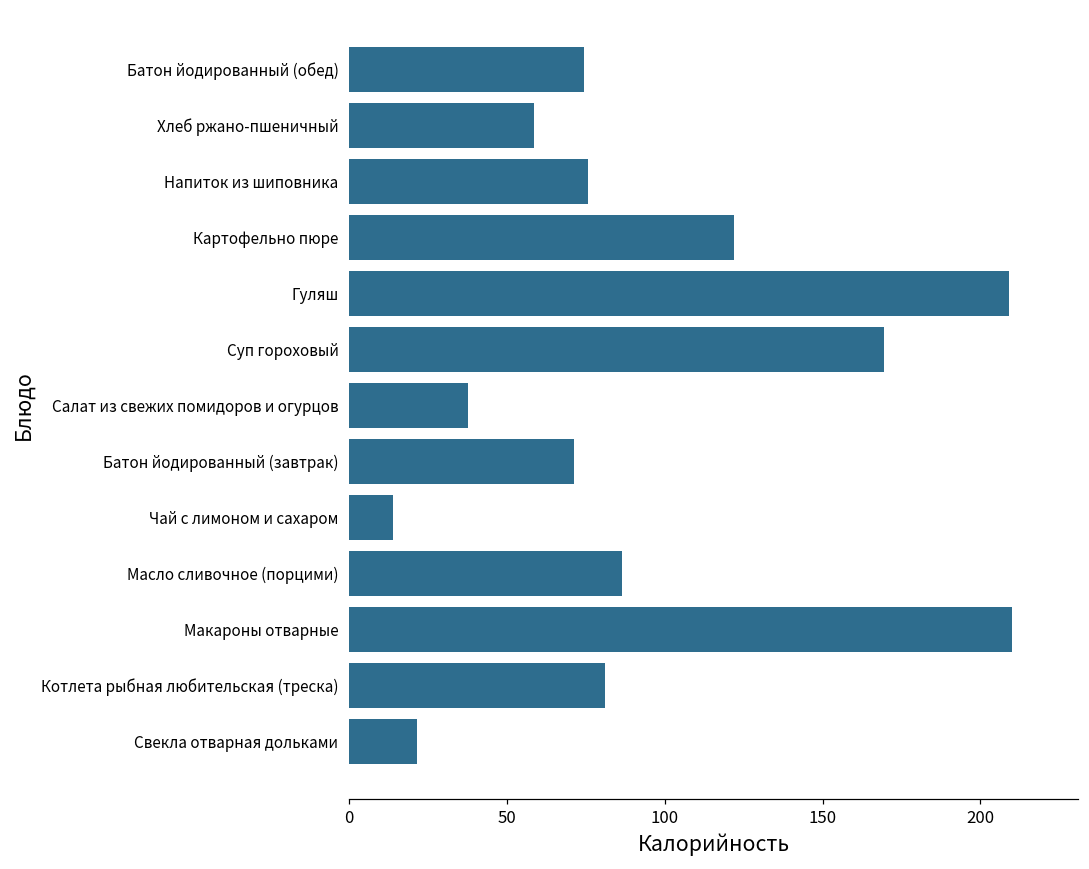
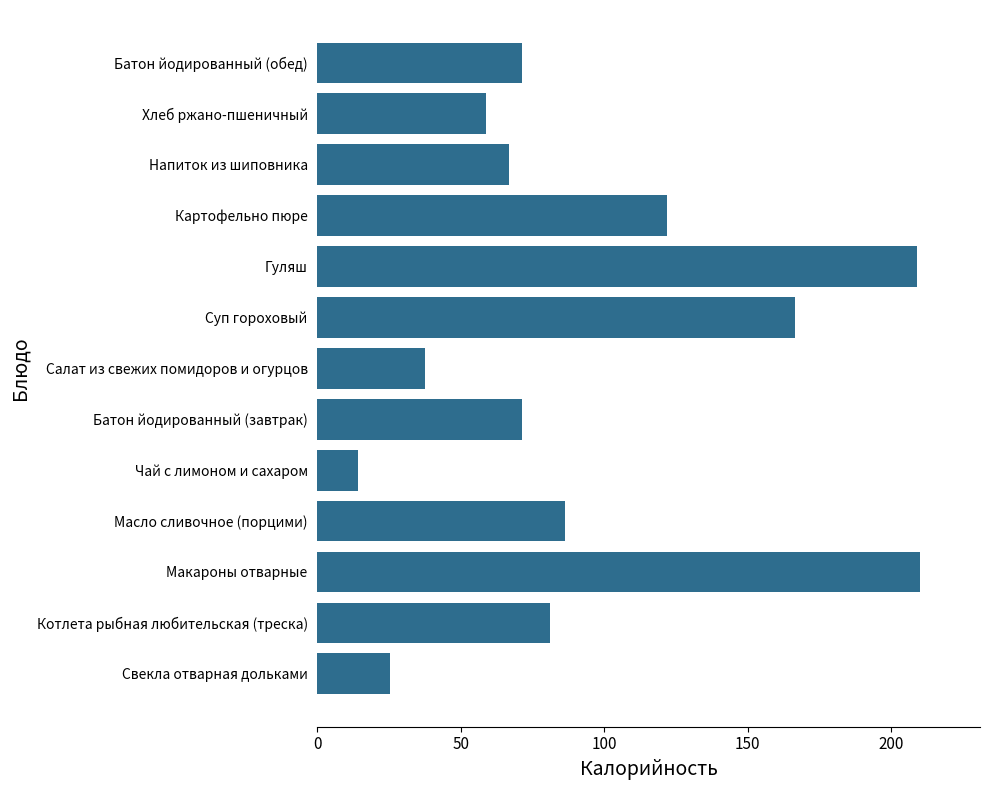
Батон йодированный (обед): 75 -> 71
Напиток из шиповника: 76 -> 67
Суп гороховый: 170 -> 166
Свекла отварная дольками: 21 -> 25
